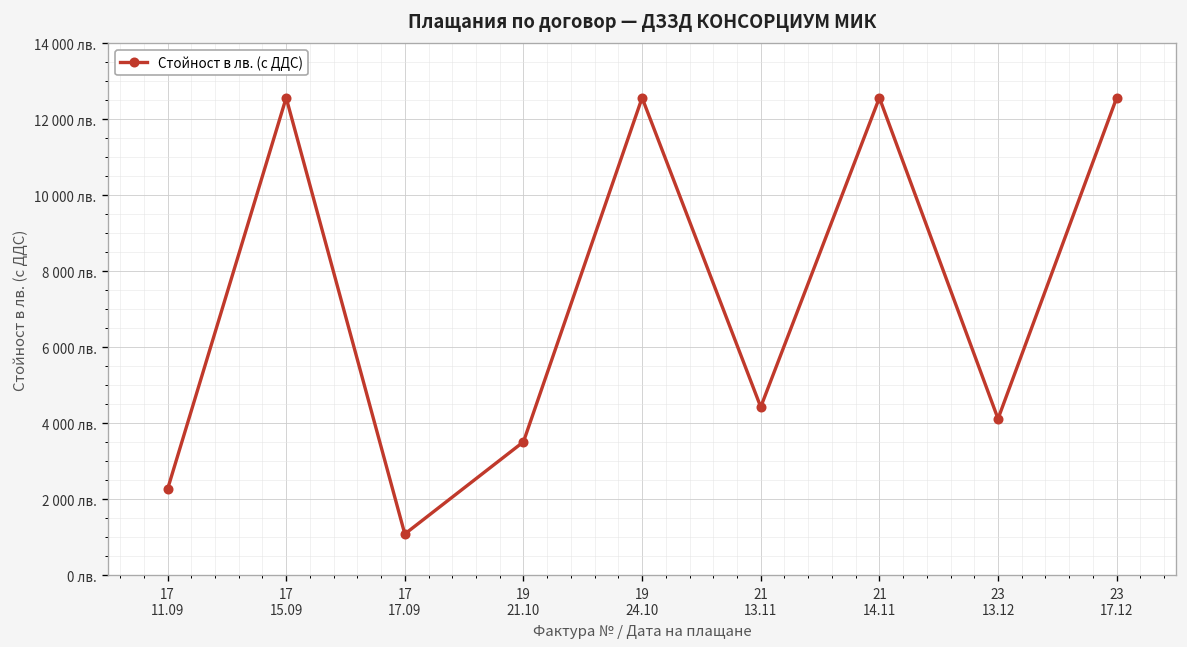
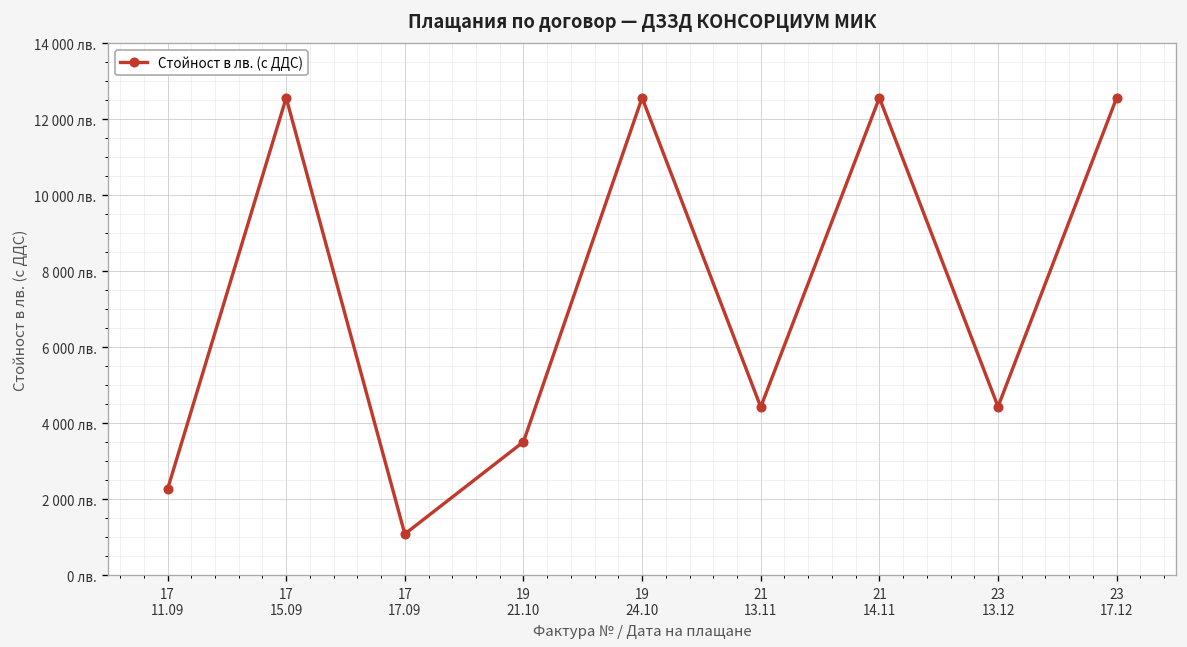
23 13.12: 4100 лв. -> 4400 лв.
